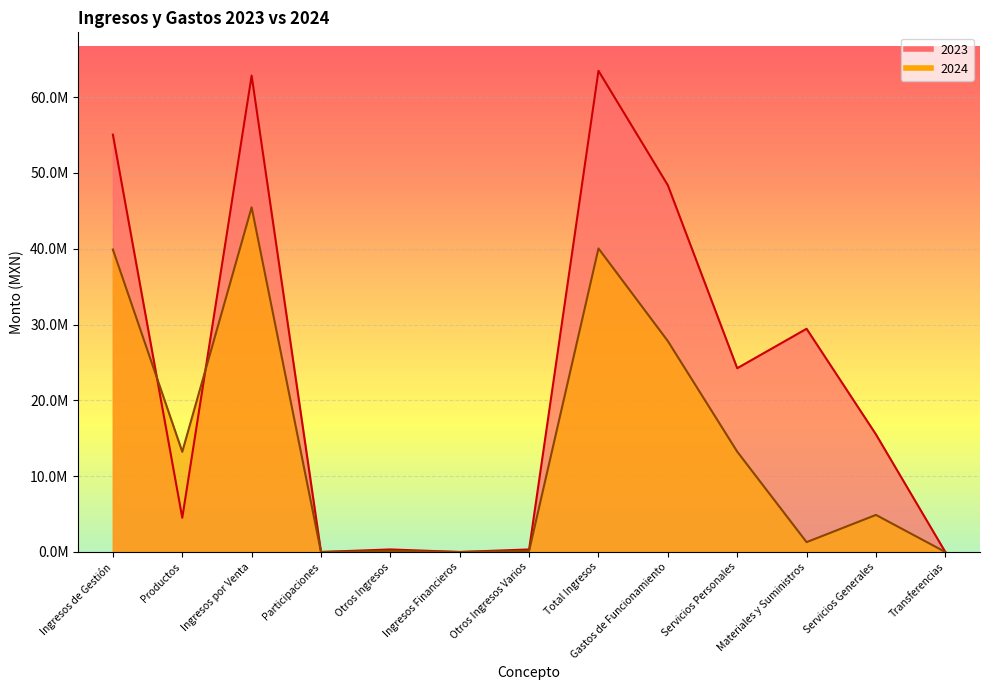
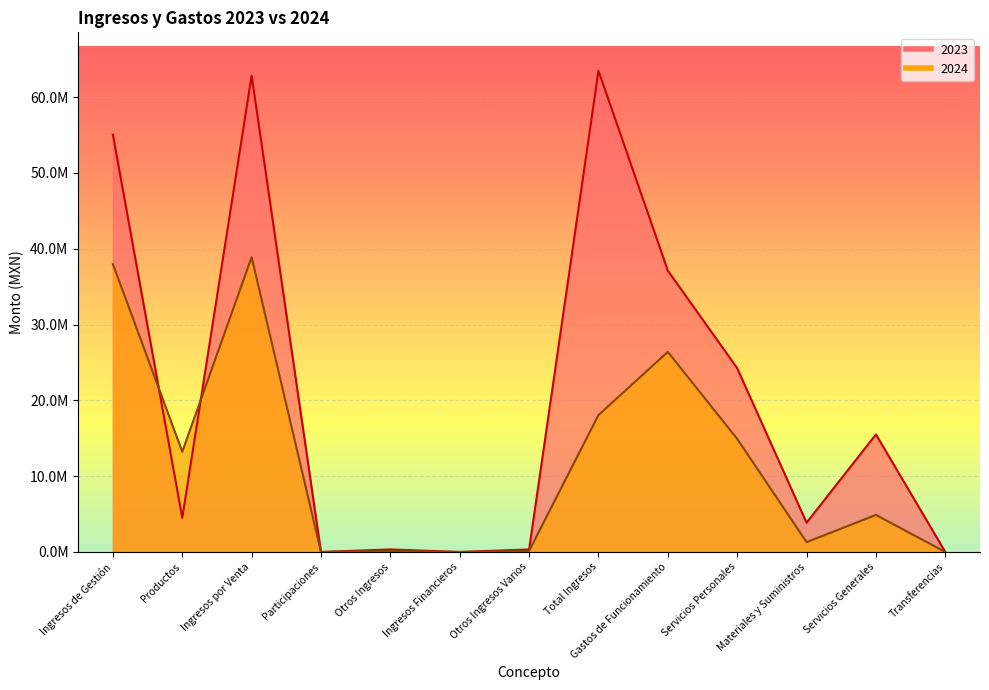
2024, Ingresos de Gestión: 40000000 -> 38000000
2024, Ingresos por Venta: 45000000 -> 39000000
2024, Total Ingresos: 40000000 -> 18000000
2023, Gastos de Funcionamiento: 48000000 -> 37000000
2024, Gastos de Funcionamiento: 28000000 -> 26000000
2024, Servicios Personales: 13000000 -> 15000000
2023, Materiales y Suministros: 29000000 -> 4000000
